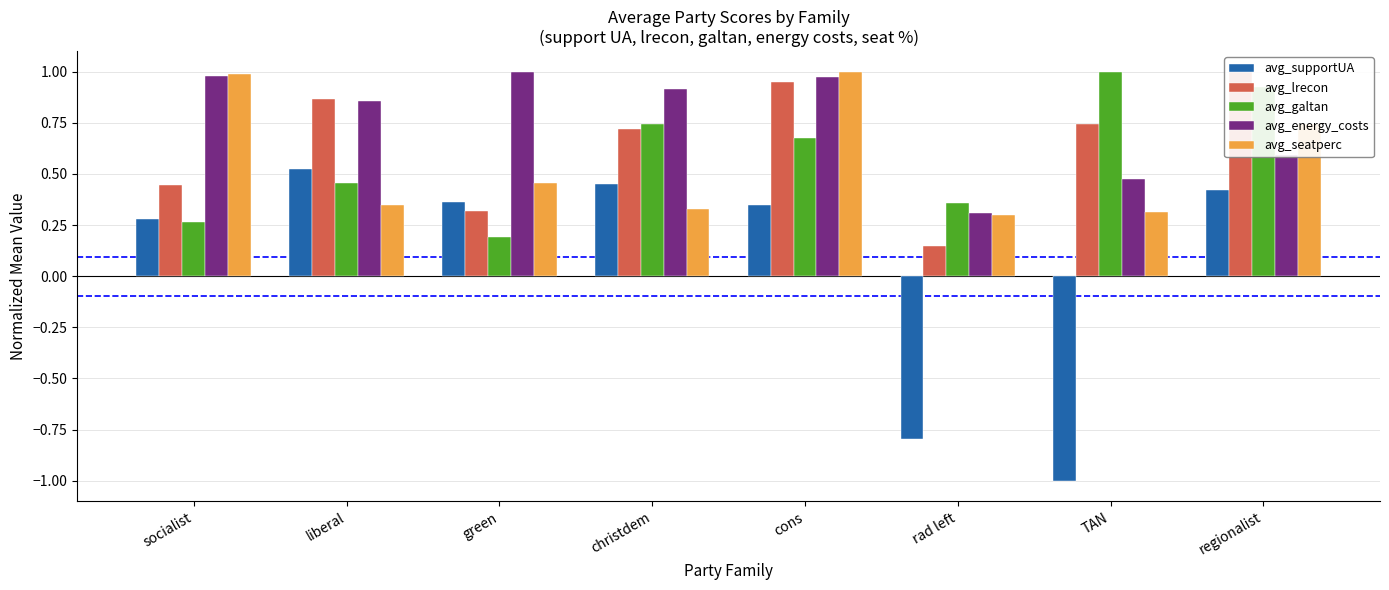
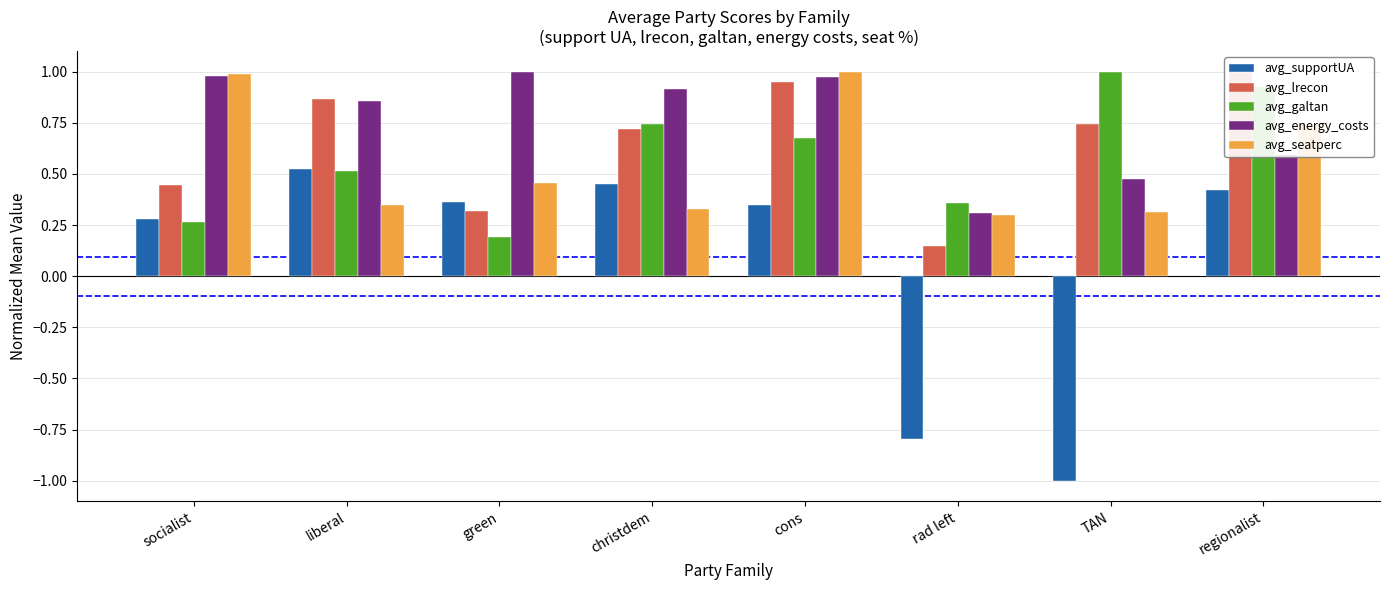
avg_galtan, liberal: 0.46 -> 0.52
